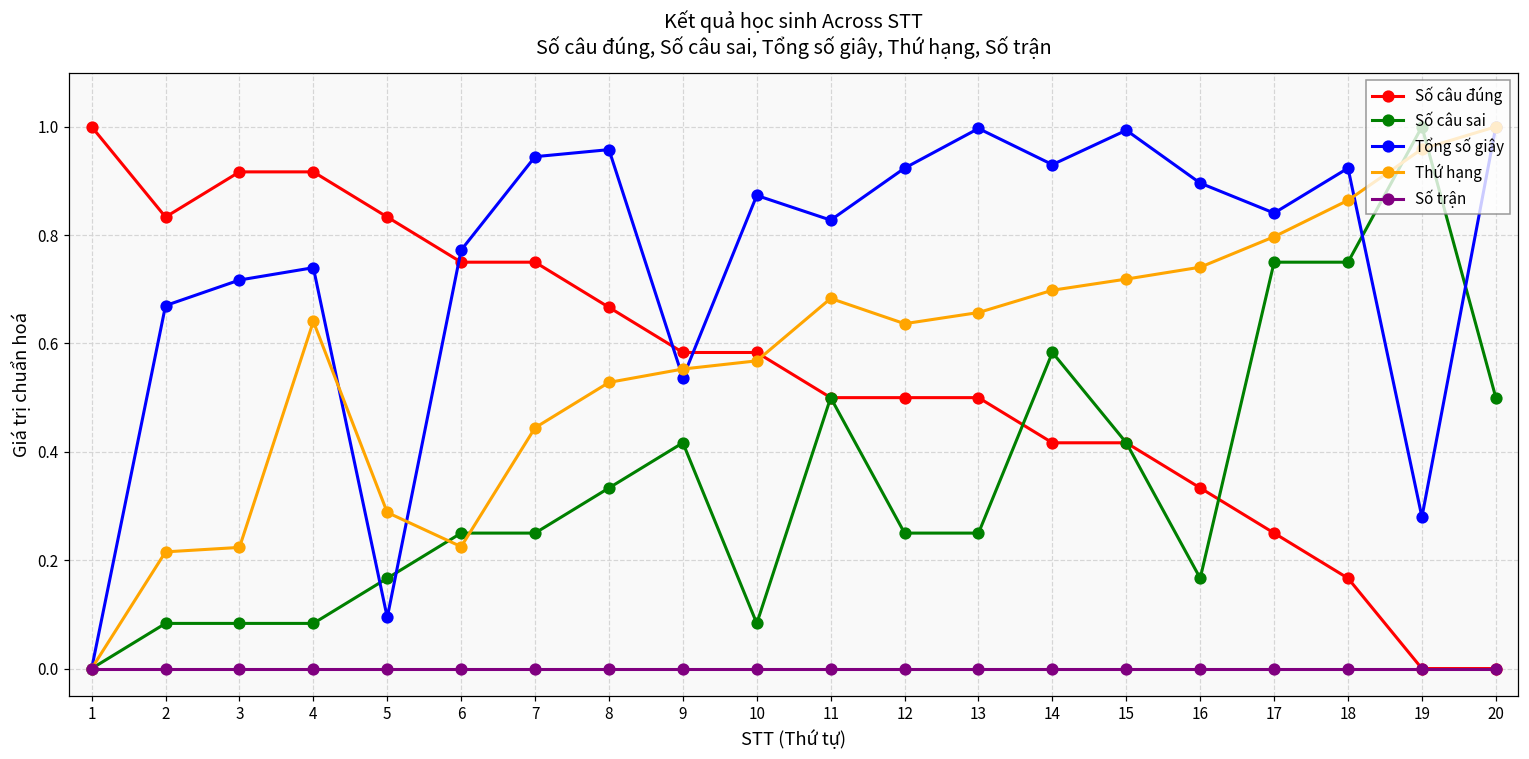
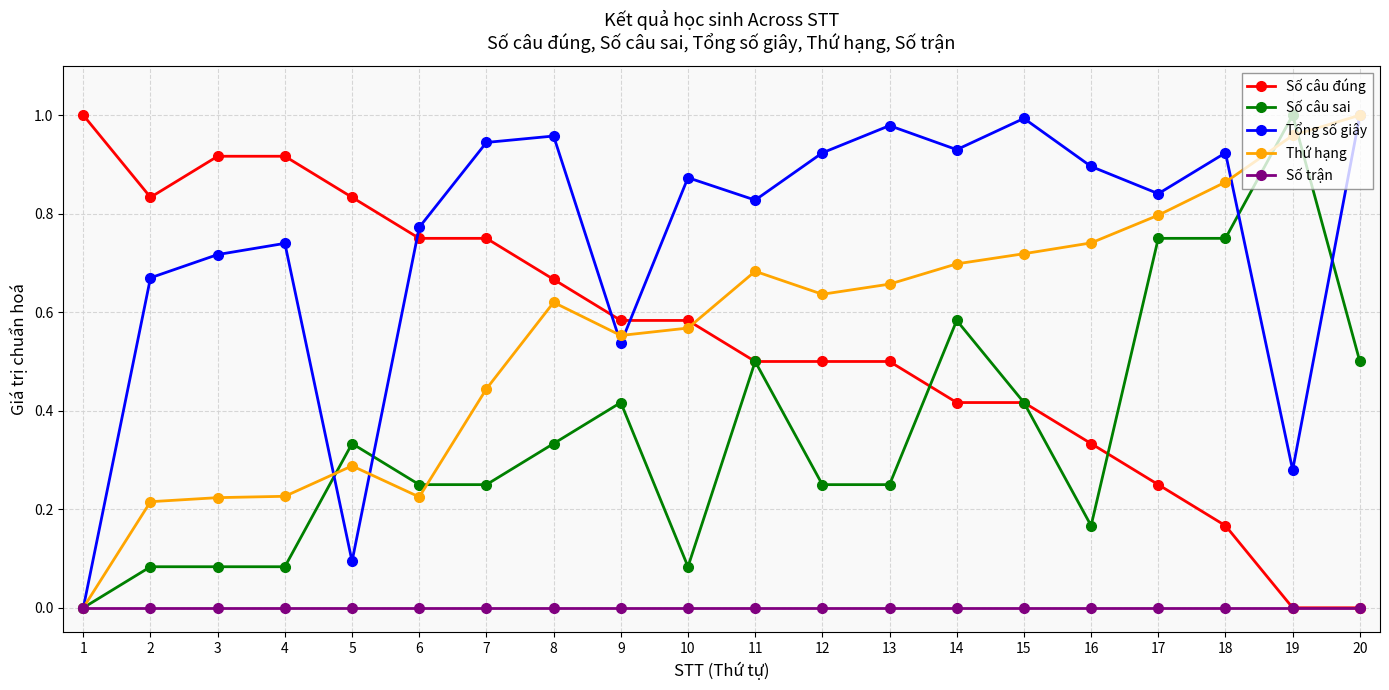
Thứ hạng, 4: 0.64 -> 0.23
Số câu sai, 5: 0.17 -> 0.33
Thứ hạng, 8: 0.53 -> 0.62
Tổng số giây, 13: 1.00 -> 0.98
